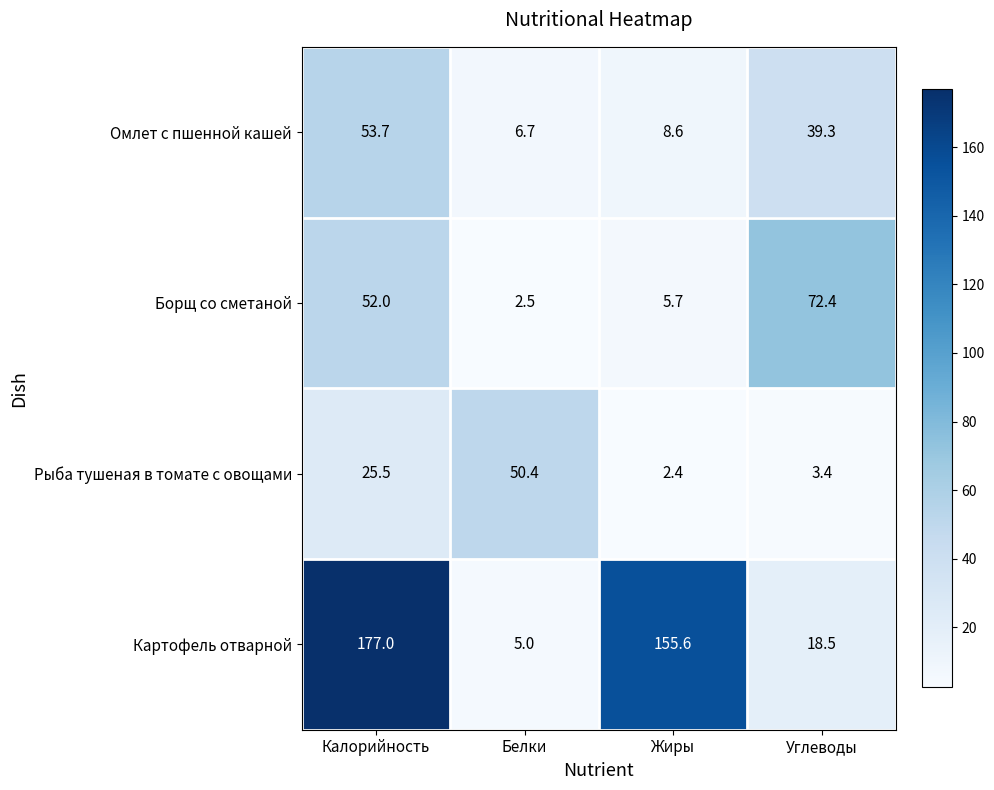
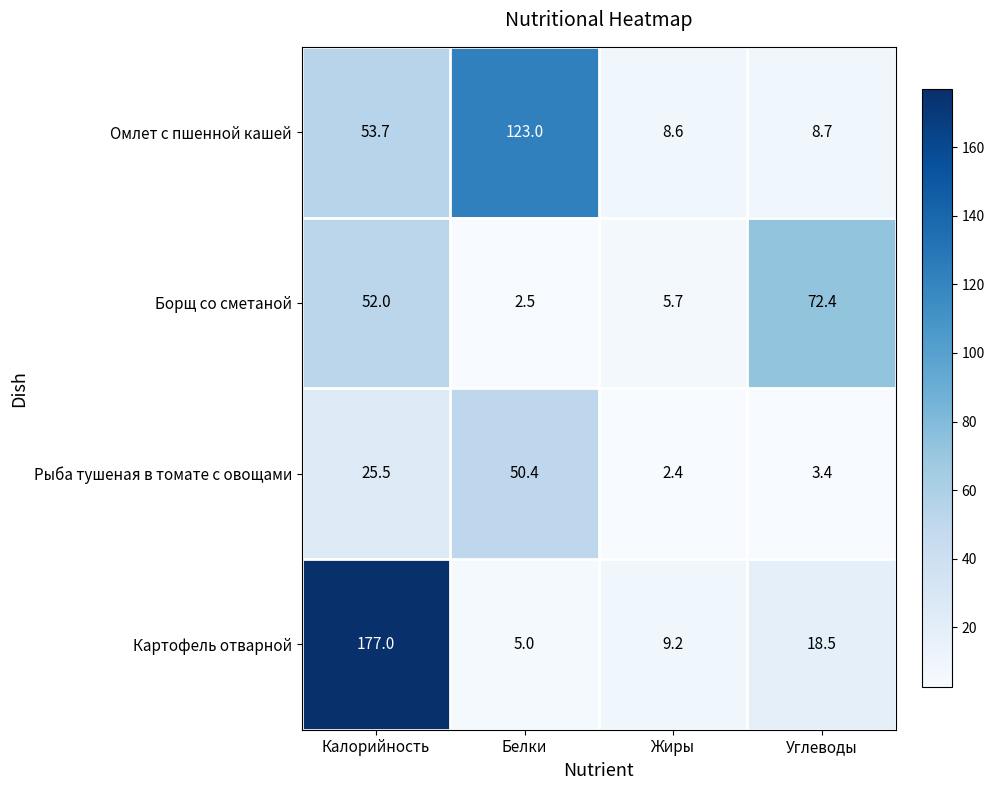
Омлет с пшенной кашей, Белки: 6.7 -> 123.0
Омлет с пшенной кашей, Углеводы: 39.3 -> 8.7
Картофель отварной, Жиры: 155.6 -> 9.2
